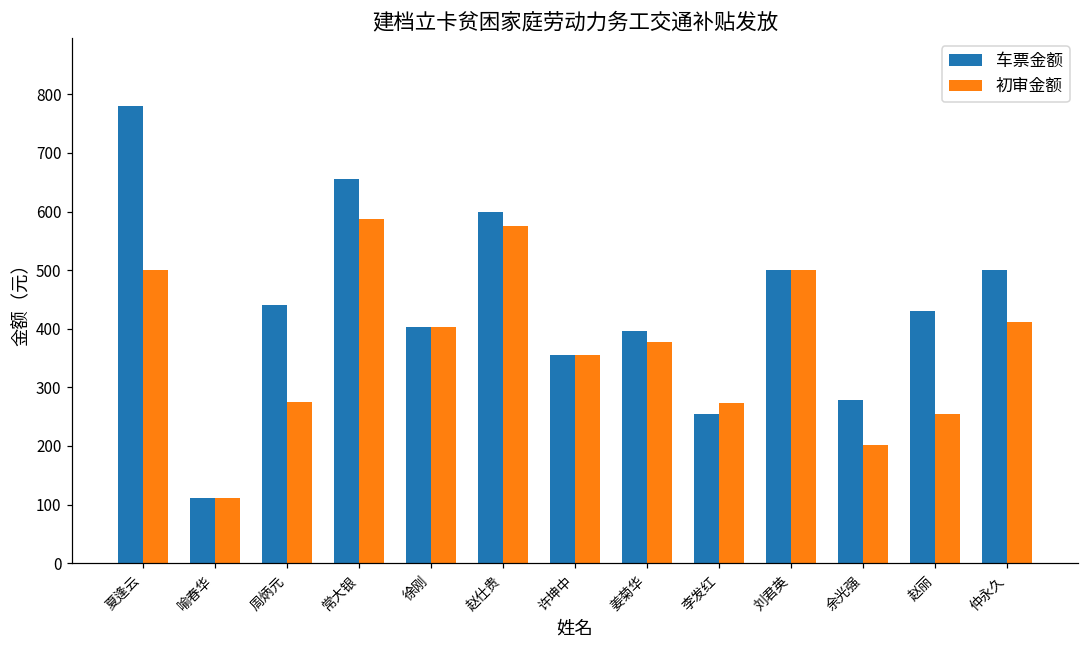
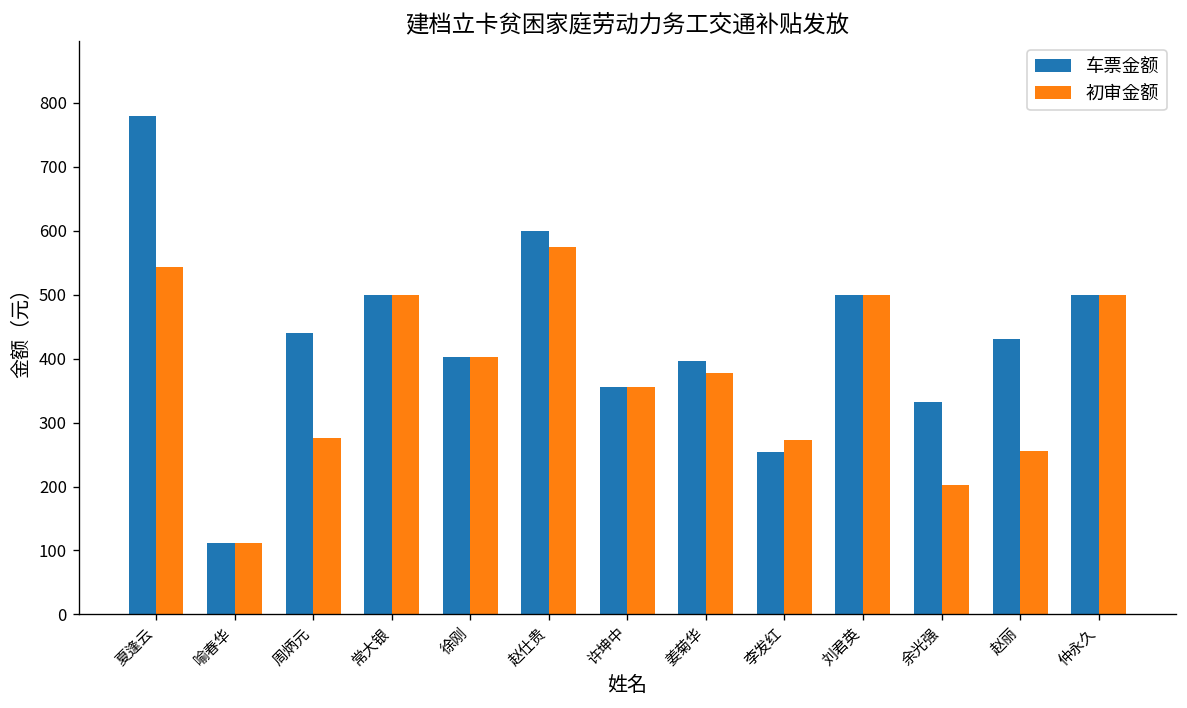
初审金额, 夏逢云: 500 -> 540
车票金额, 常大银: 660 -> 500
初审金额, 常大银: 590 -> 500
车票金额, 余光强: 280 -> 330
初审金额, 仲永久: 410 -> 500
